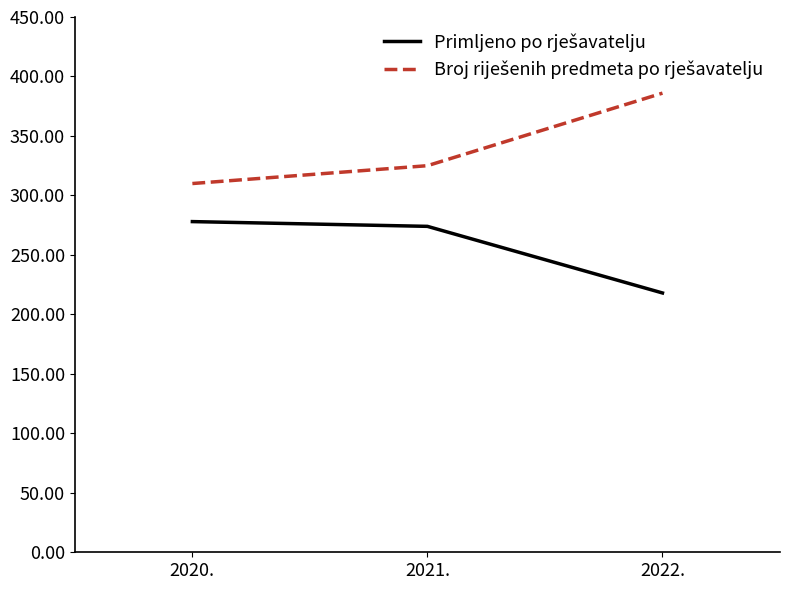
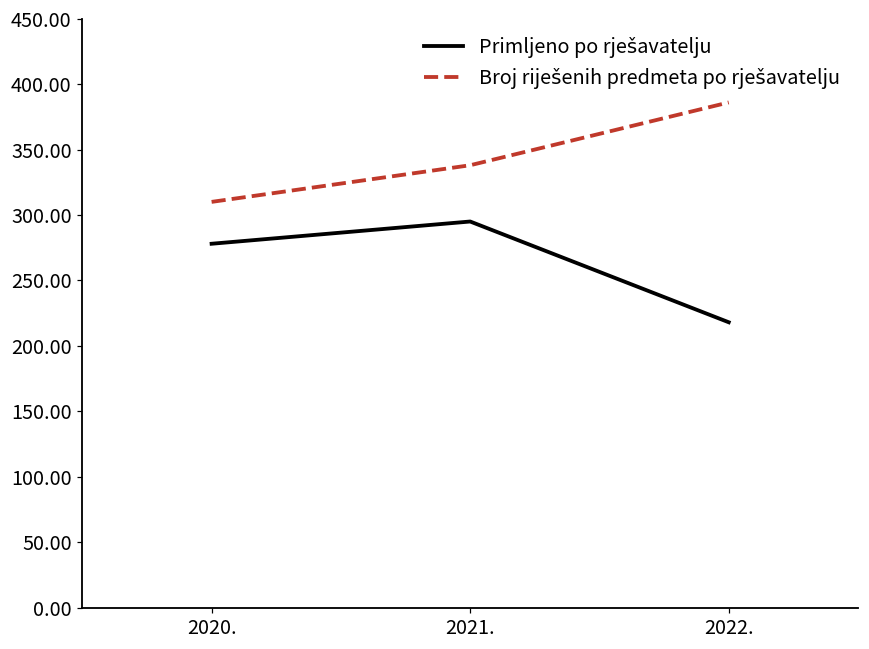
Primljeno po rješavatelju, 2021.: 274 -> 295
Broj riješenih predmeta po rješavatelju, 2021.: 325 -> 338
